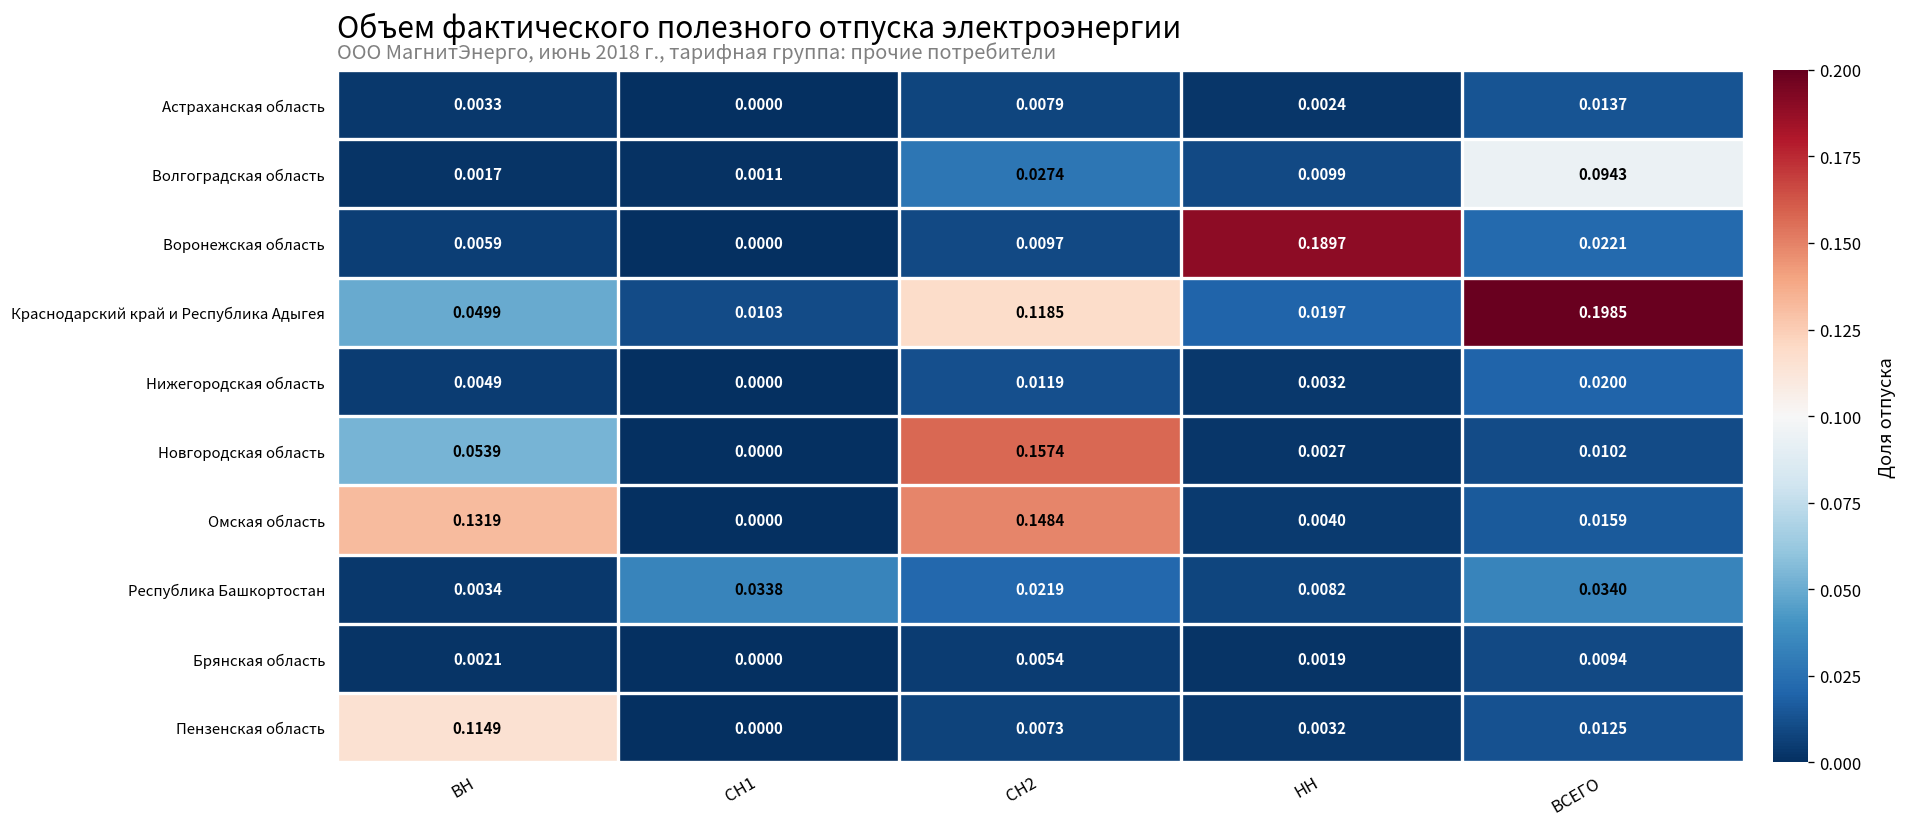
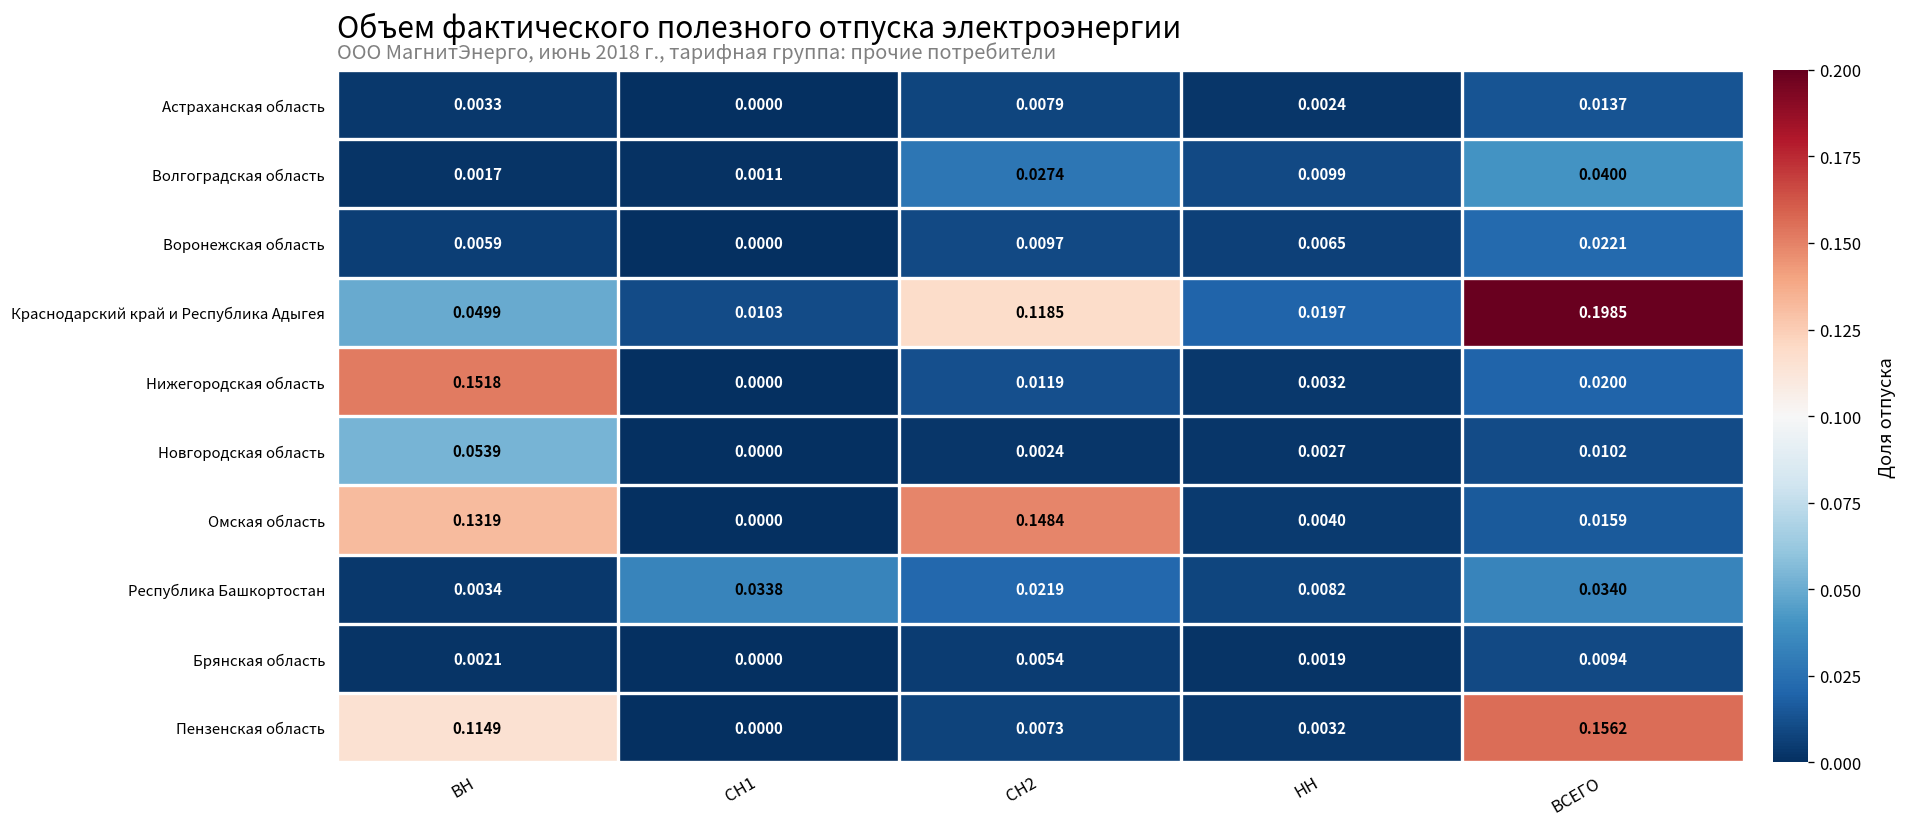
Волгоградская область, ВСЕГО: 0.0943 -> 0.0400
Воронежская область, НН: 0.1897 -> 0.0065
Нижегородская область, ВН: 0.0049 -> 0.1518
Новгородская область, СН2: 0.1574 -> 0.0024
Пензенская область, ВСЕГО: 0.0125 -> 0.1562
